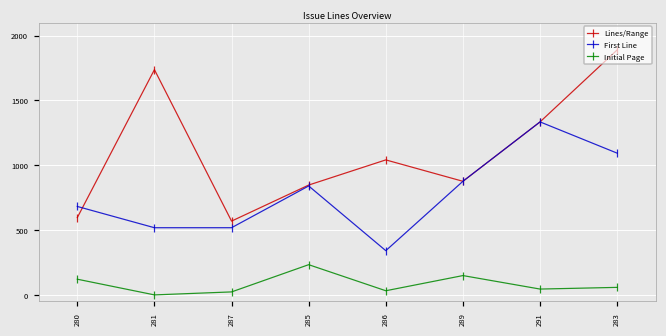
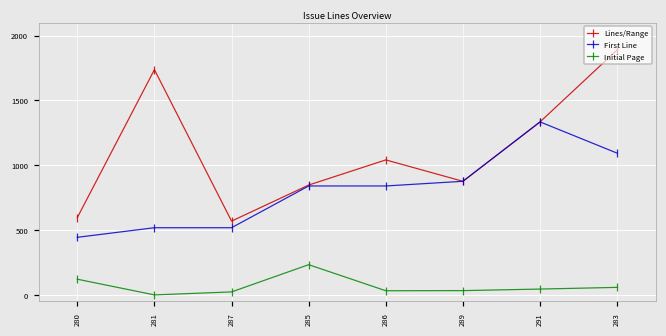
First Line, 280: 680 -> 440
First Line, 286: 340 -> 840
Initial Page, 289: 150 -> 30
